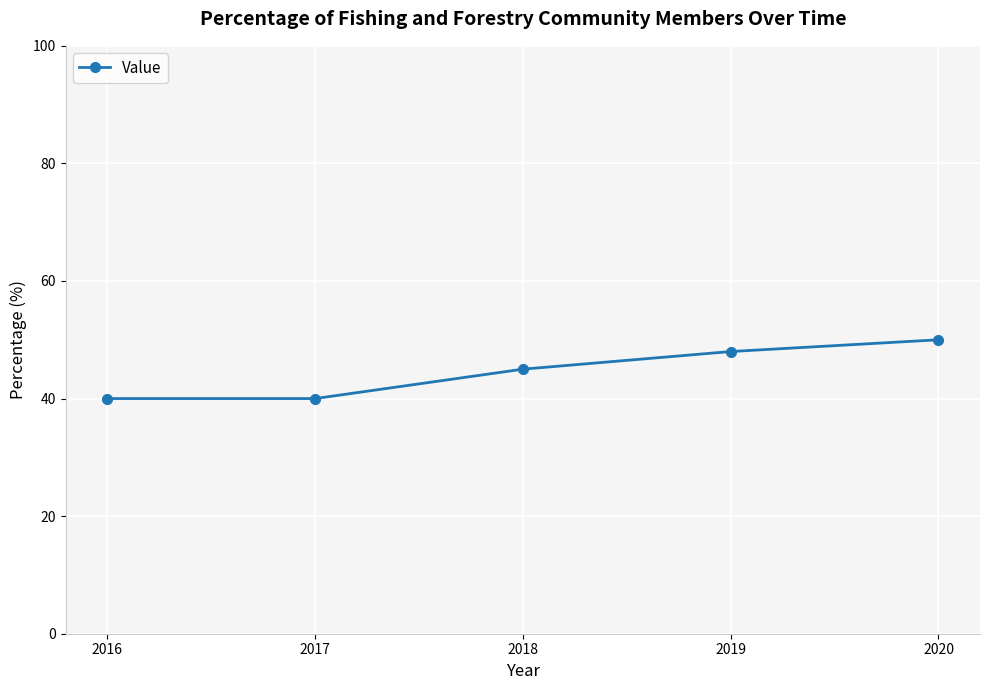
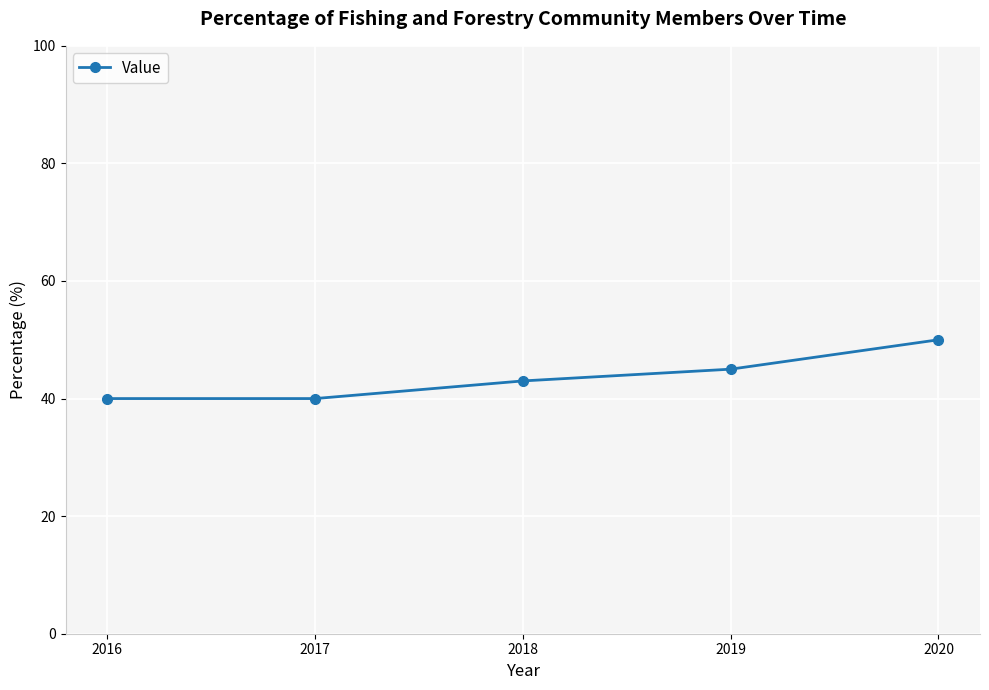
2018: 45 -> 43
2019: 48 -> 45
